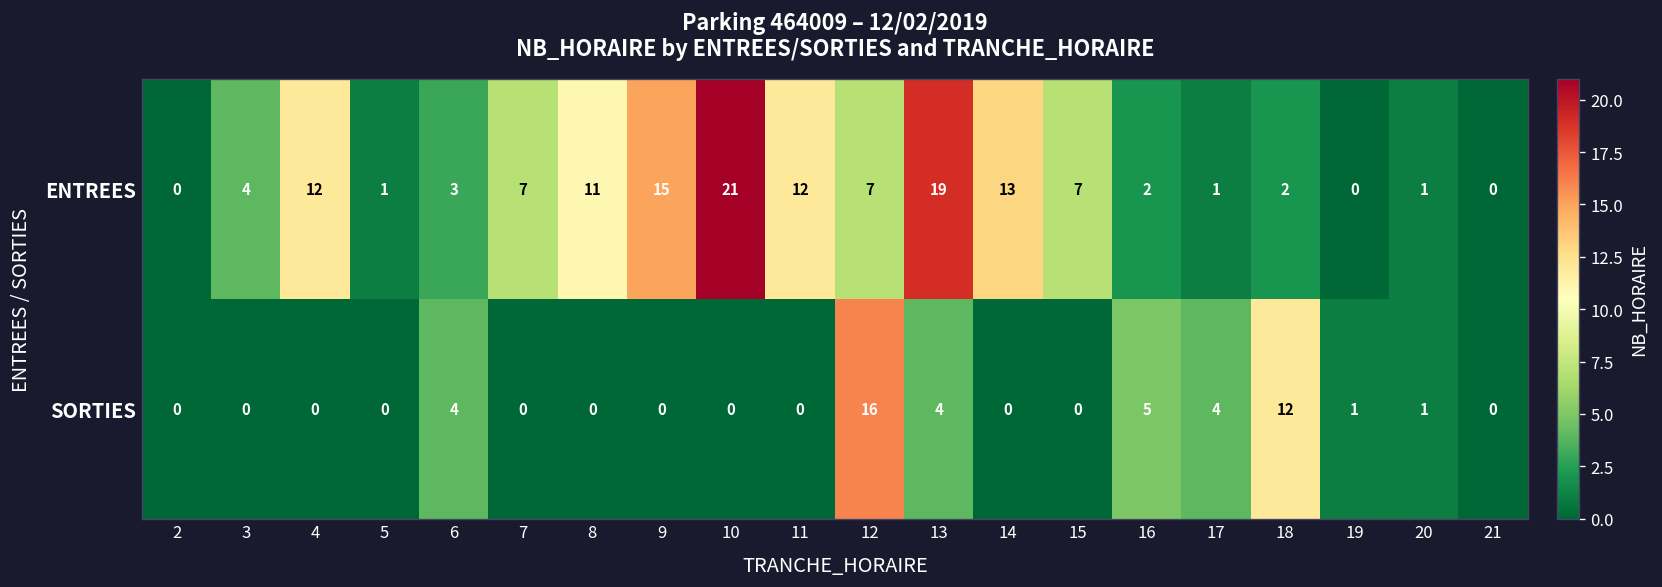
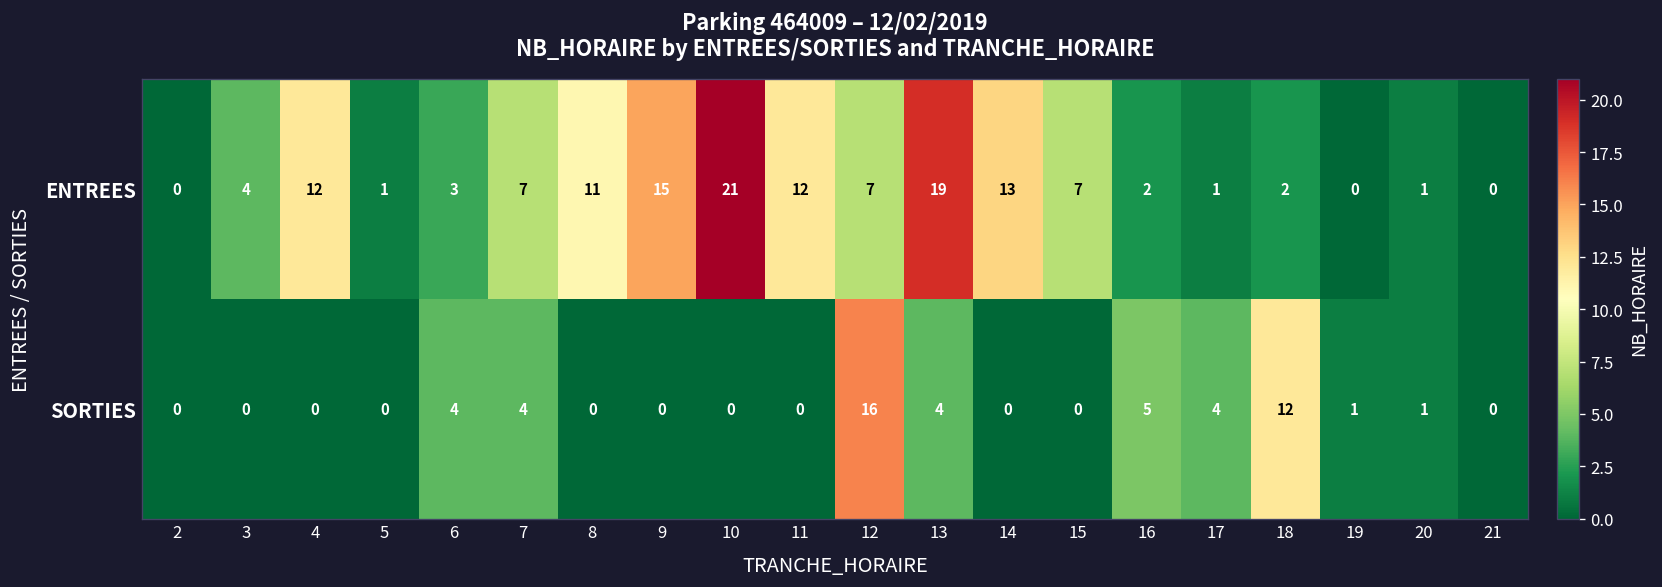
SORTIES, 7: 0 -> 4
